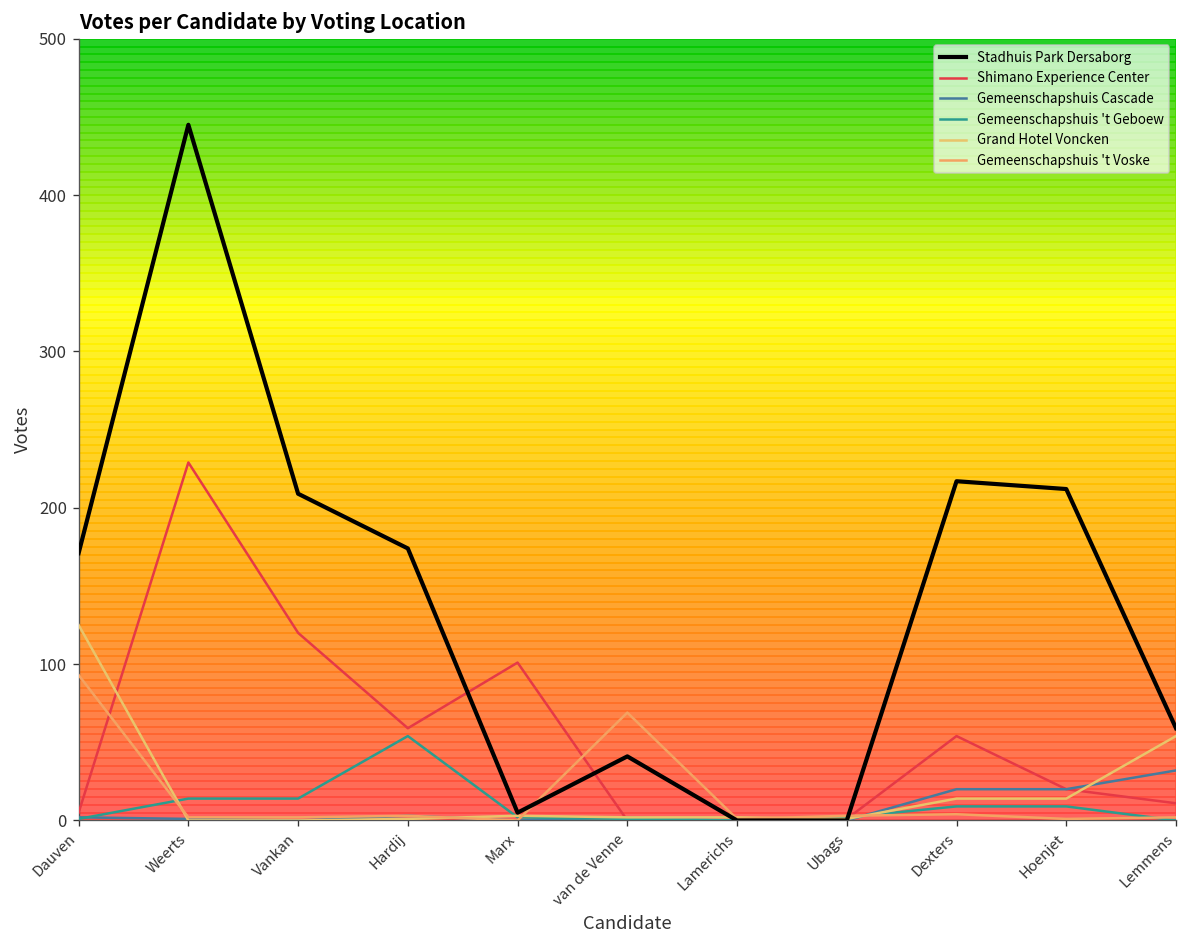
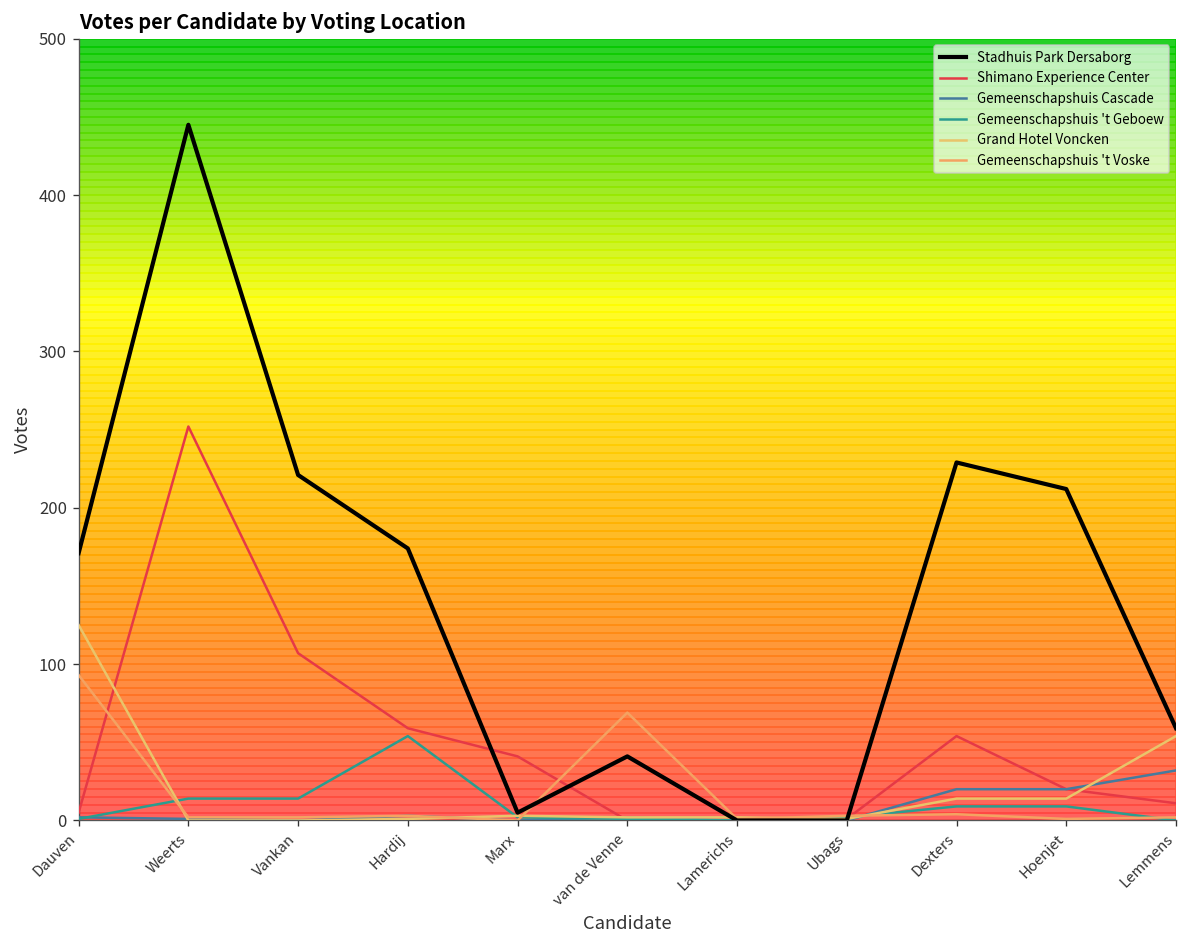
Shimano Experience Center, Weerts: 229 -> 252
Stadhuis Park Dersaborg, Vankan: 209 -> 221
Shimano Experience Center, Vankan: 120 -> 107
Shimano Experience Center, Marx: 101 -> 41
Stadhuis Park Dersaborg, Dexters: 217 -> 229
